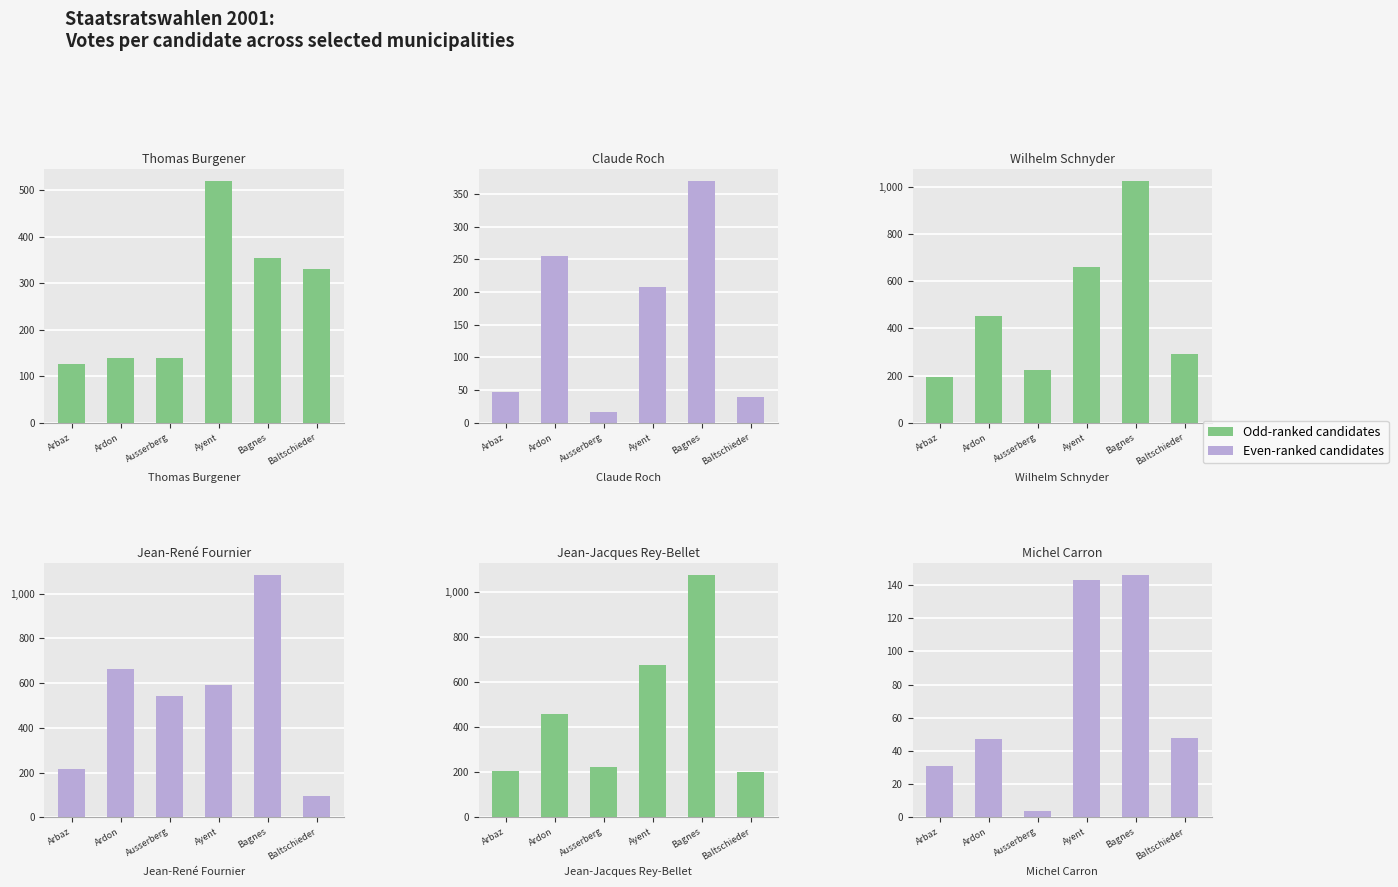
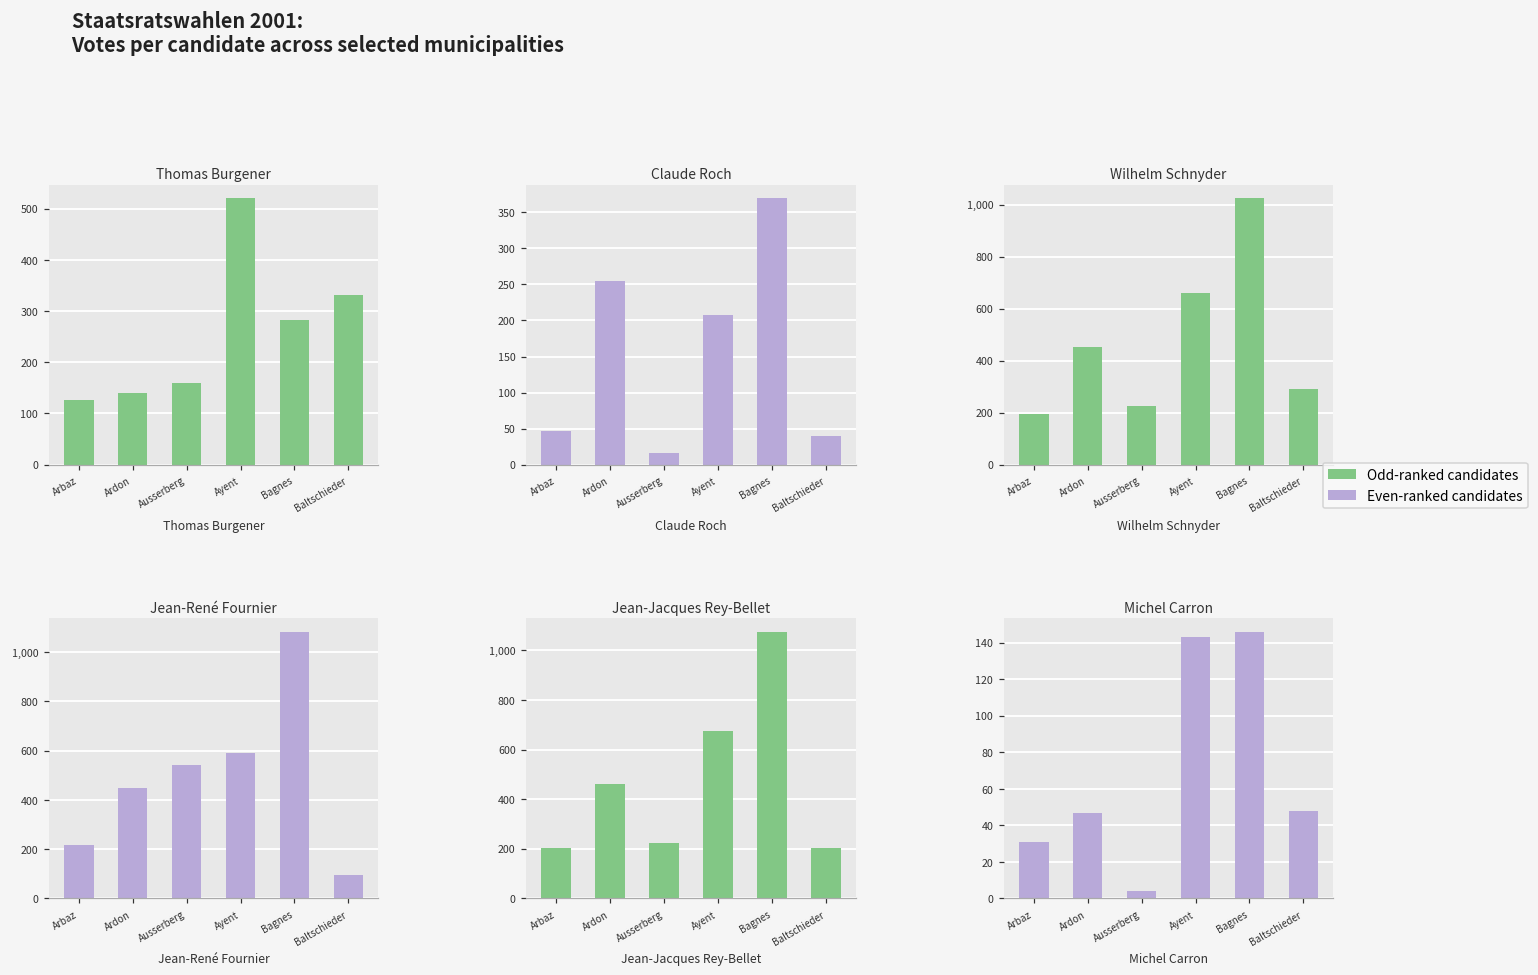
Thomas Burgener, Ausserberg: 140 -> 160
Thomas Burgener, Bagnes: 350 -> 280
Jean-René Fournier, Ardon: 670 -> 450
